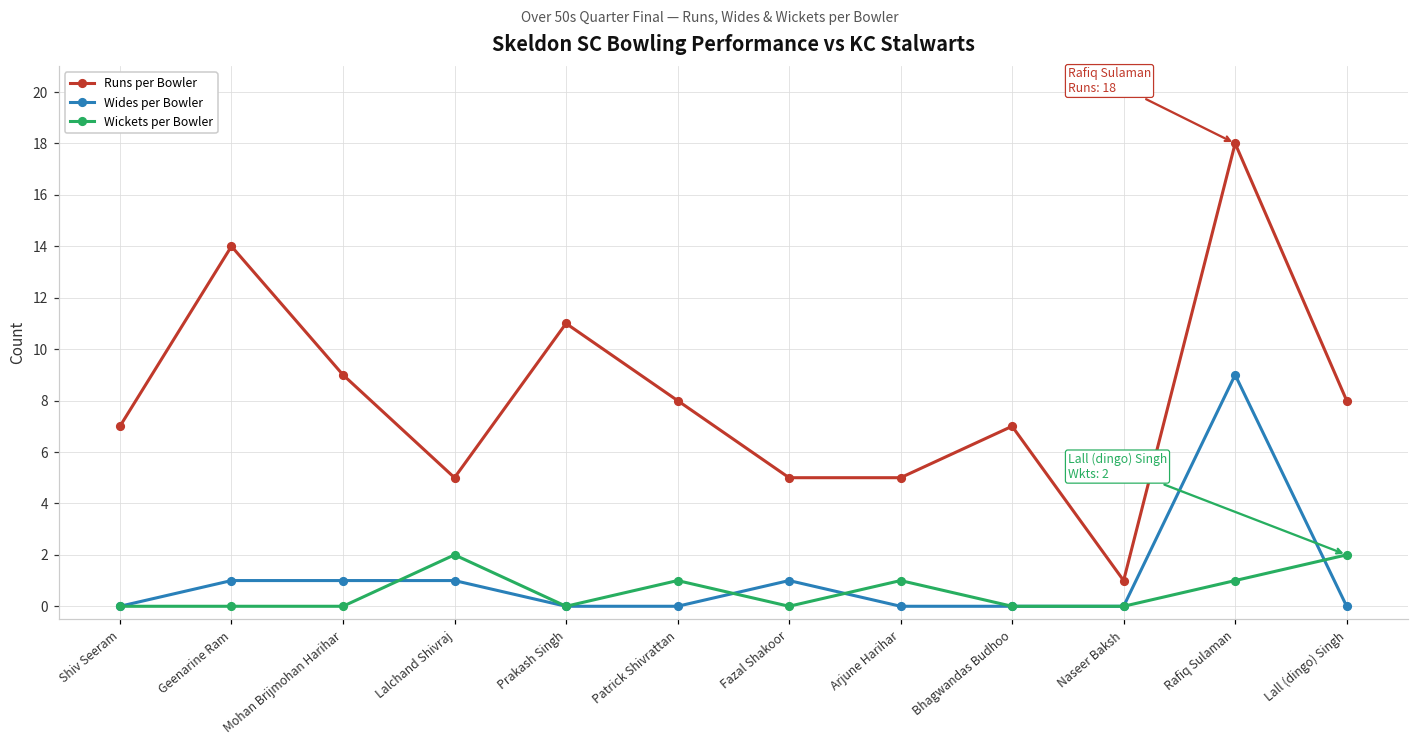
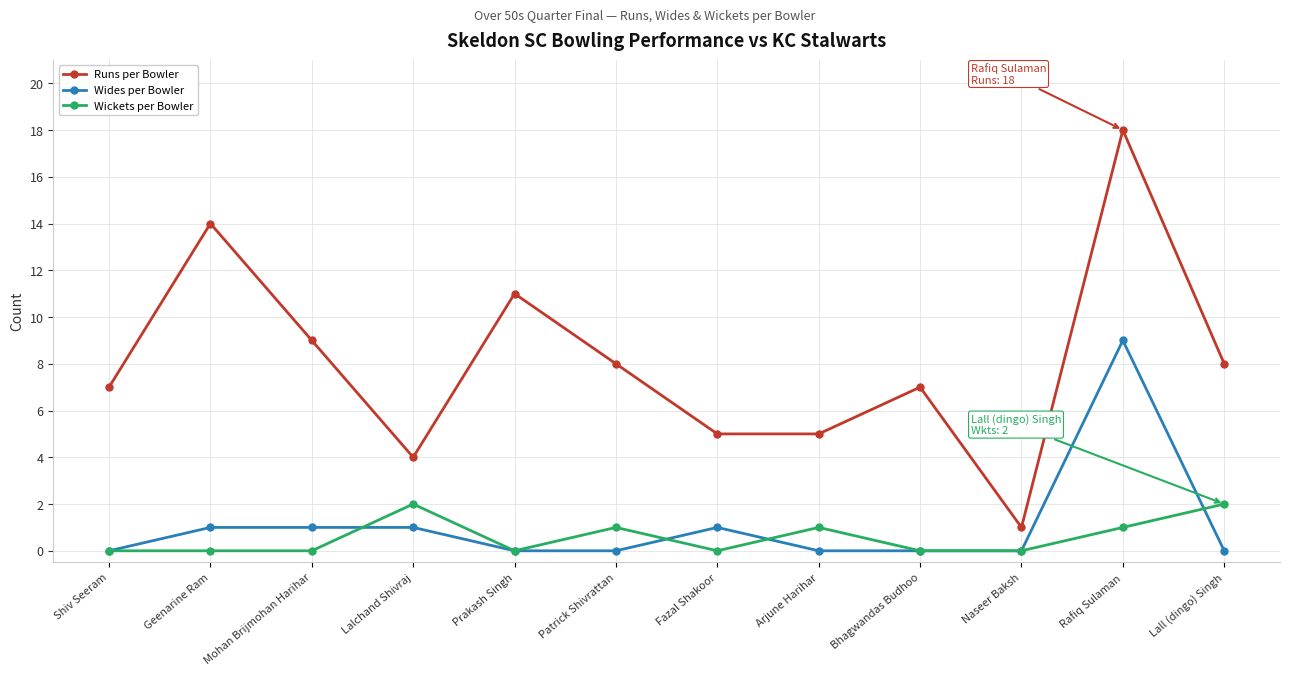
Runs per Bowler, Lalchand Shivraj: 5 -> 4
